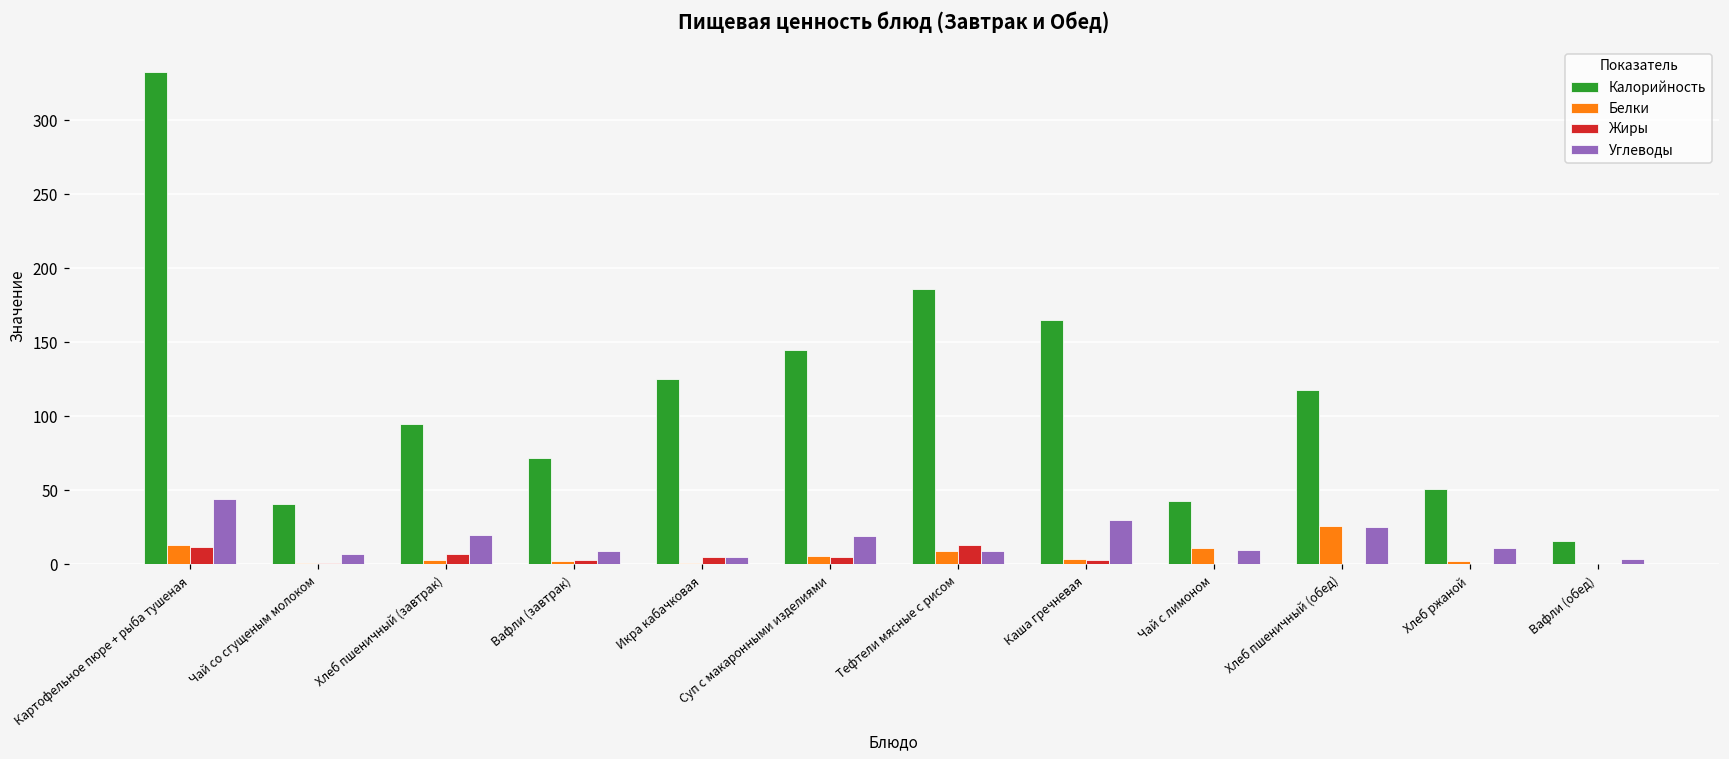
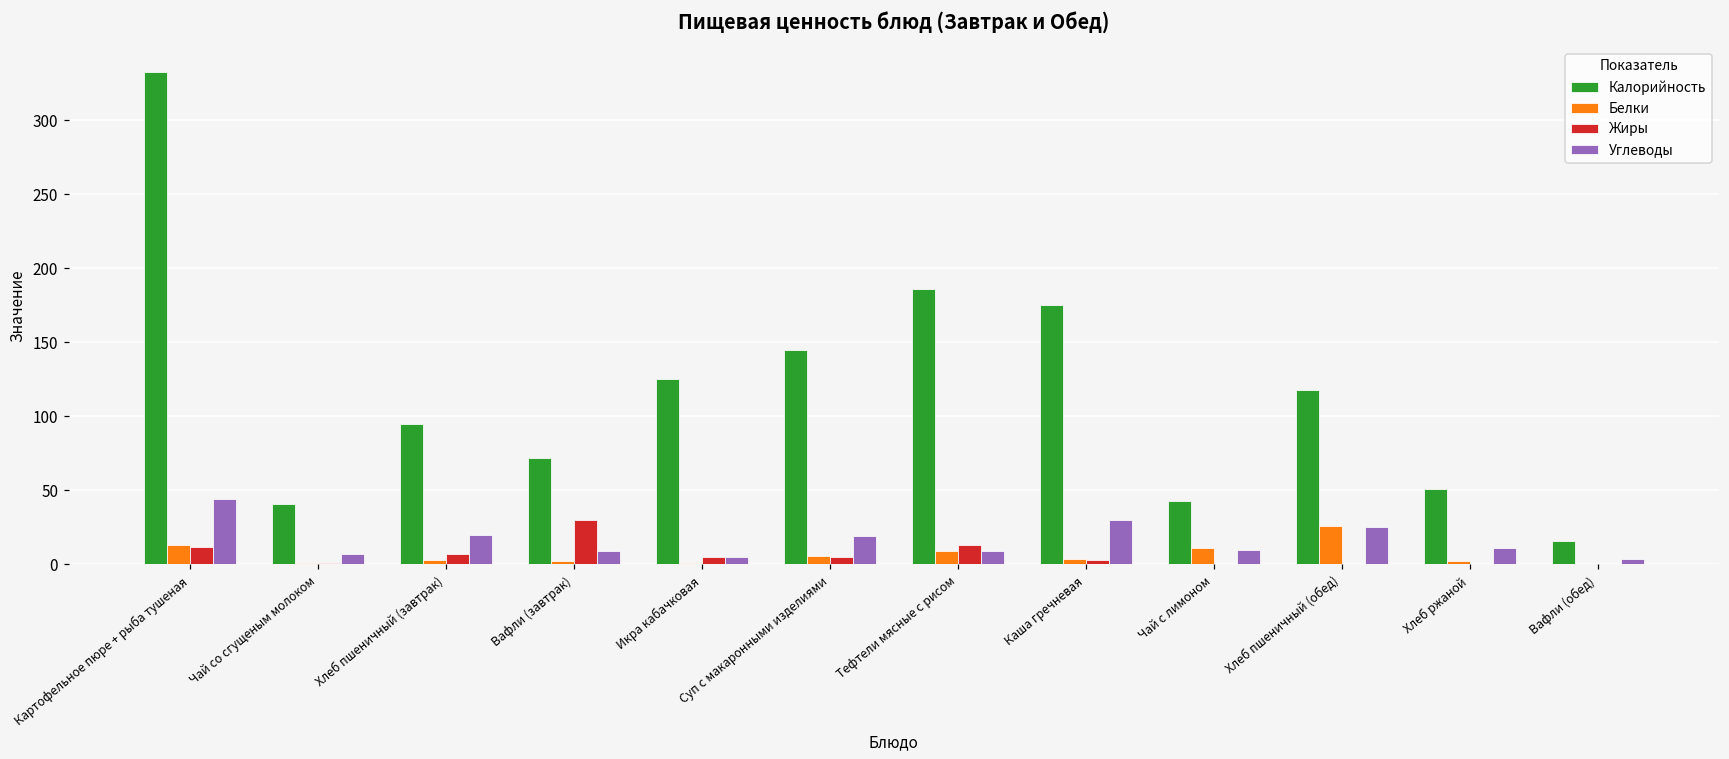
Жиры, Вафли (завтрак): 3 -> 30
Калорийность, Каша гречневая: 165 -> 175
